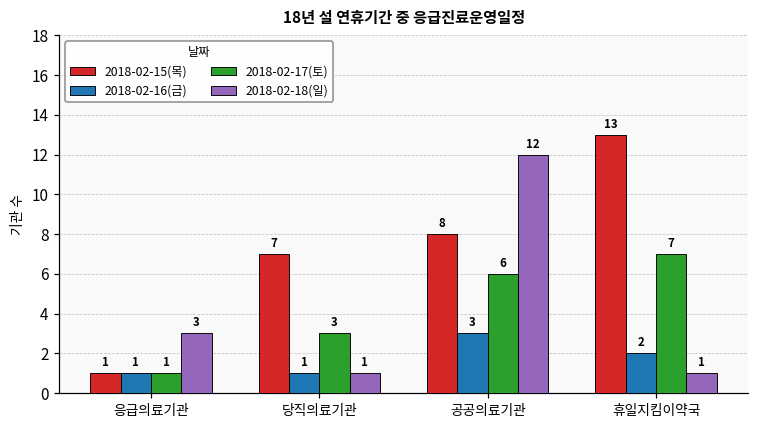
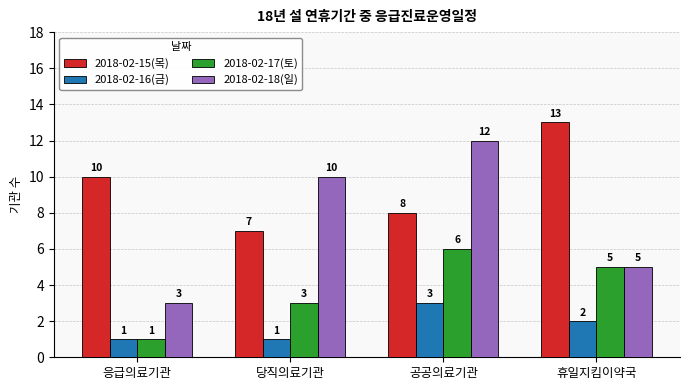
2018-02-15(목), 응급의료기관: 1 -> 10
2018-02-18(일), 당직의료기관: 1 -> 10
2018-02-17(토), 휴일지킴이약국: 7 -> 5
2018-02-18(일), 휴일지킴이약국: 1 -> 5
